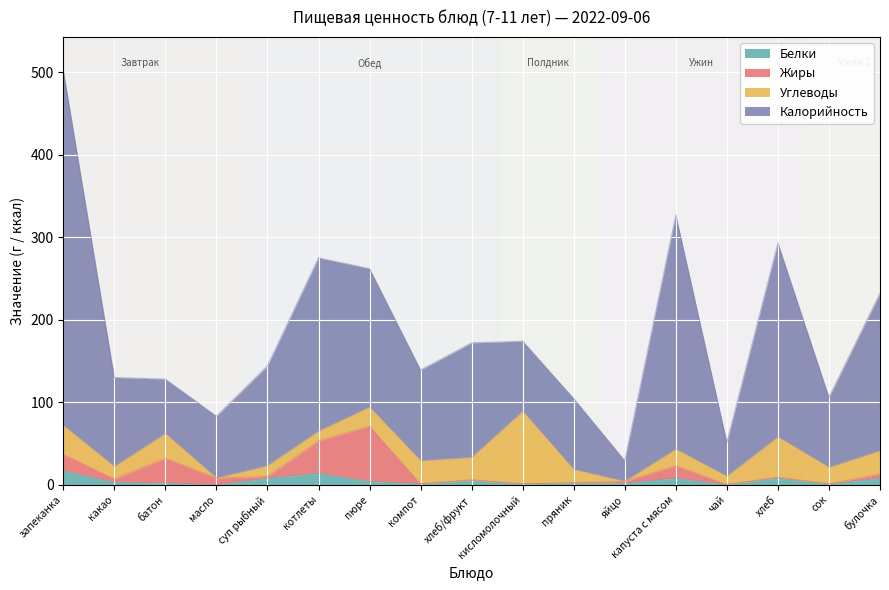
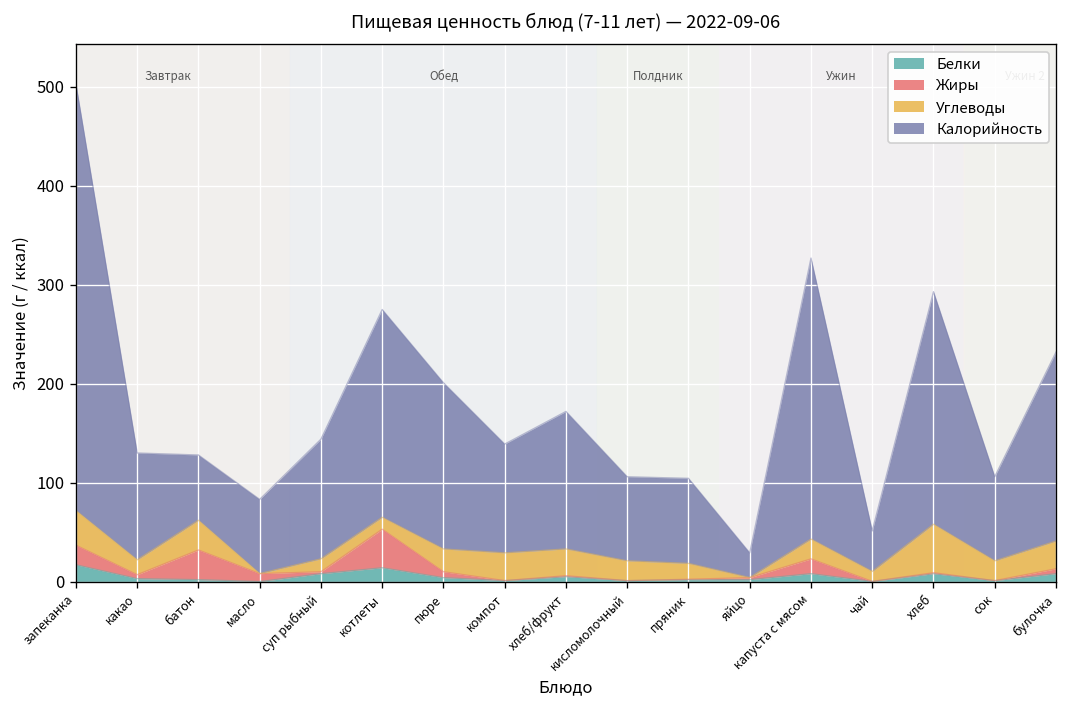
Жиры, пюре: 70 -> 10
Углеводы, кисломолочный: 90 -> 20
